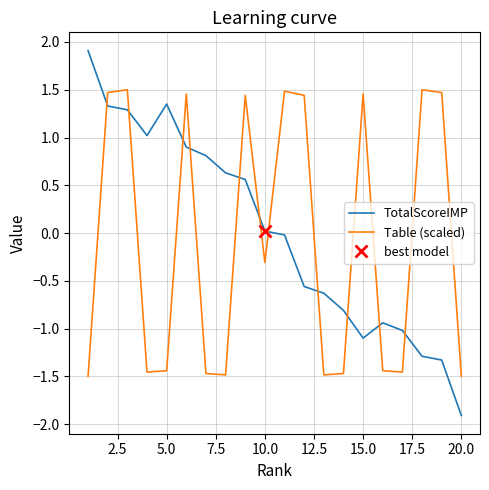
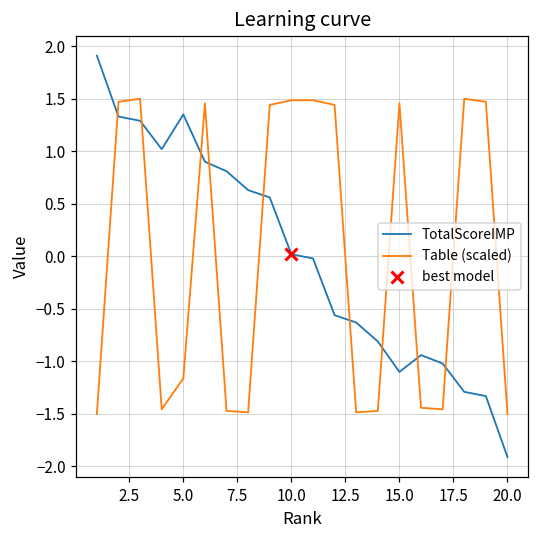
Table (scaled), 5.0: -1.4 -> -1.2
Table (scaled), 10.0: -0.3 -> 1.5
